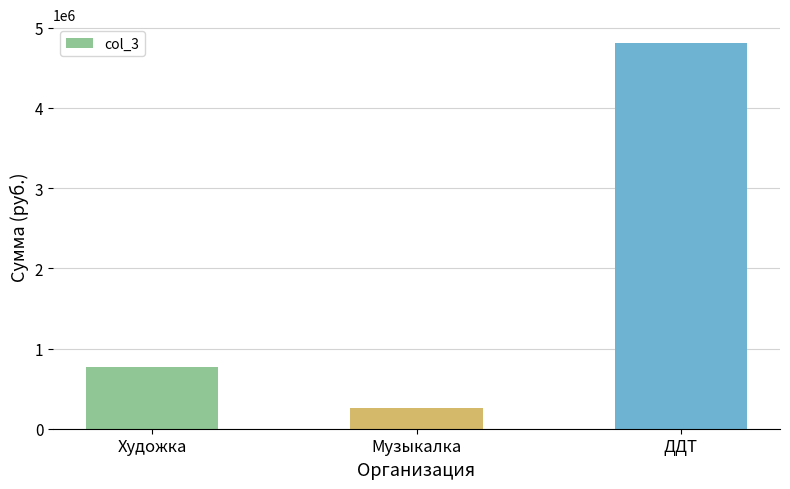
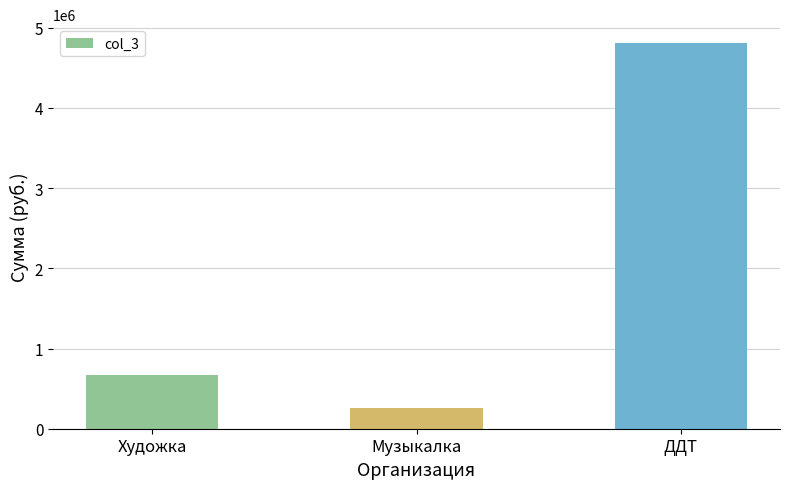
Художка: 800000 -> 700000
